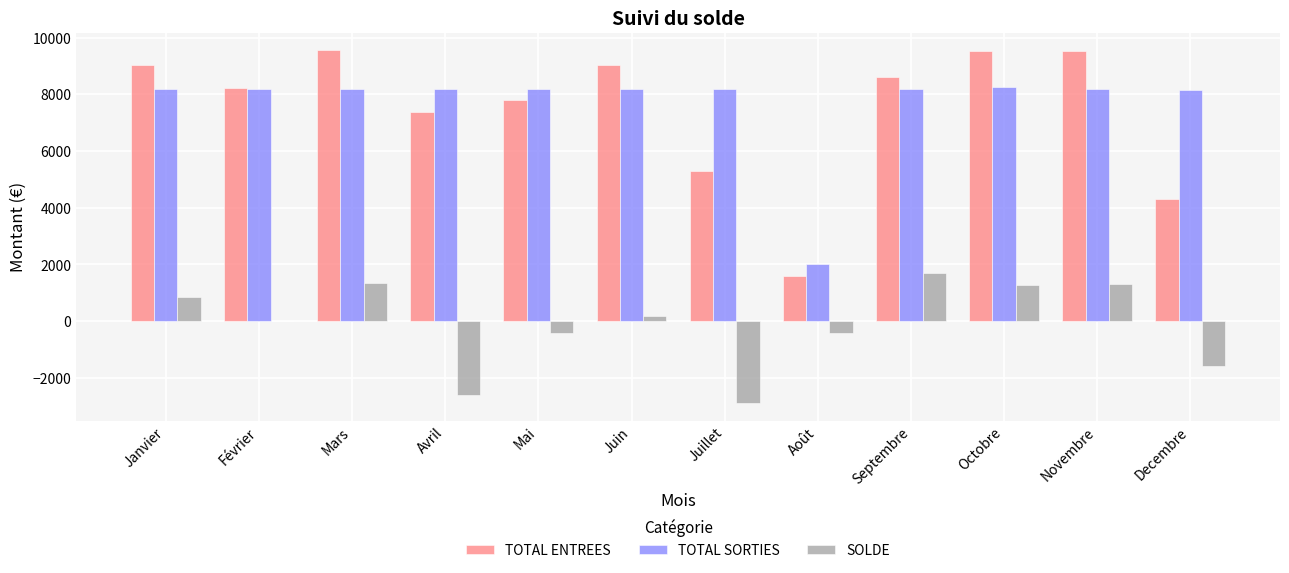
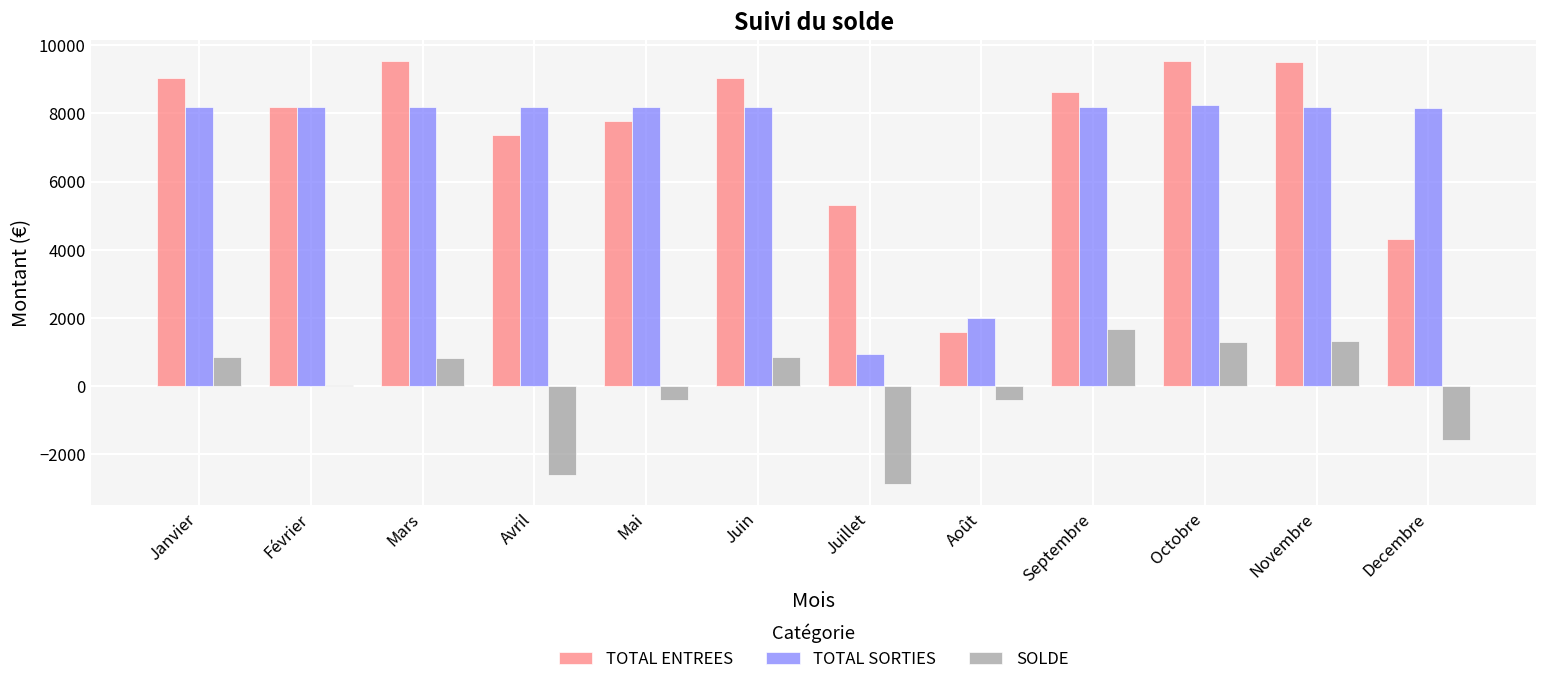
SOLDE, Mars: 1400 -> 800
SOLDE, Juin: 200 -> 800
TOTAL SORTIES, Juillet: 8200 -> 900
